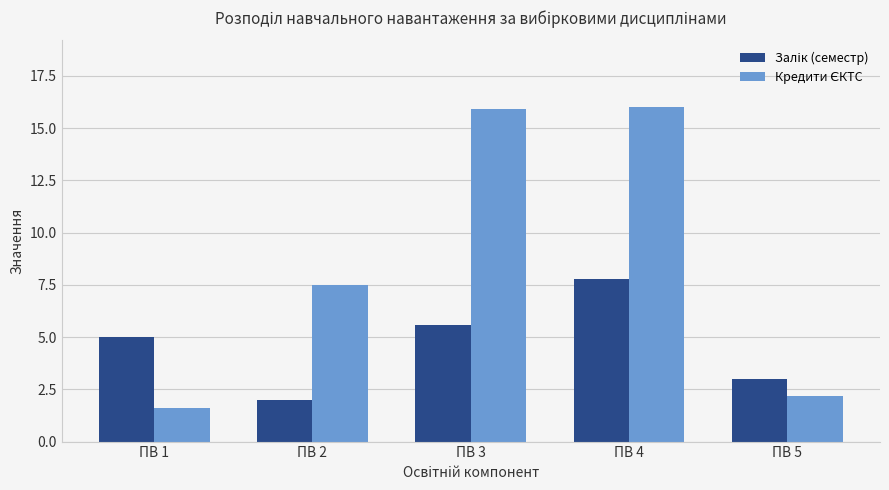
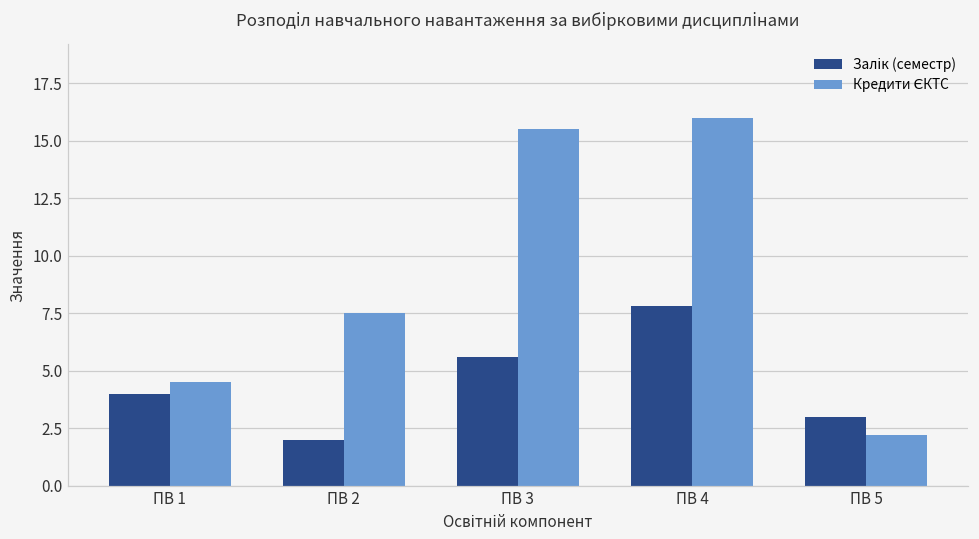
Залік (семестр), ПВ 1: 5 -> 4
Кредити ЄКТС, ПВ 1: 1.6 -> 4.5
Кредити ЄКТС, ПВ 3: 15.9 -> 15.5
